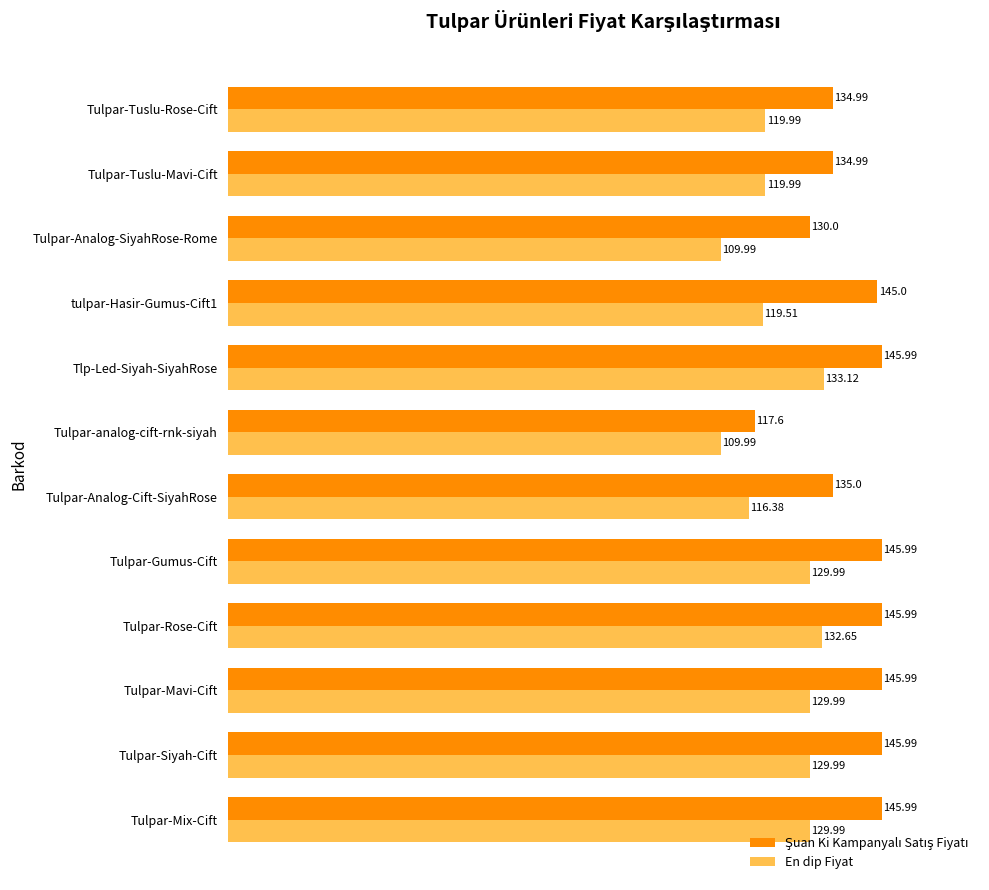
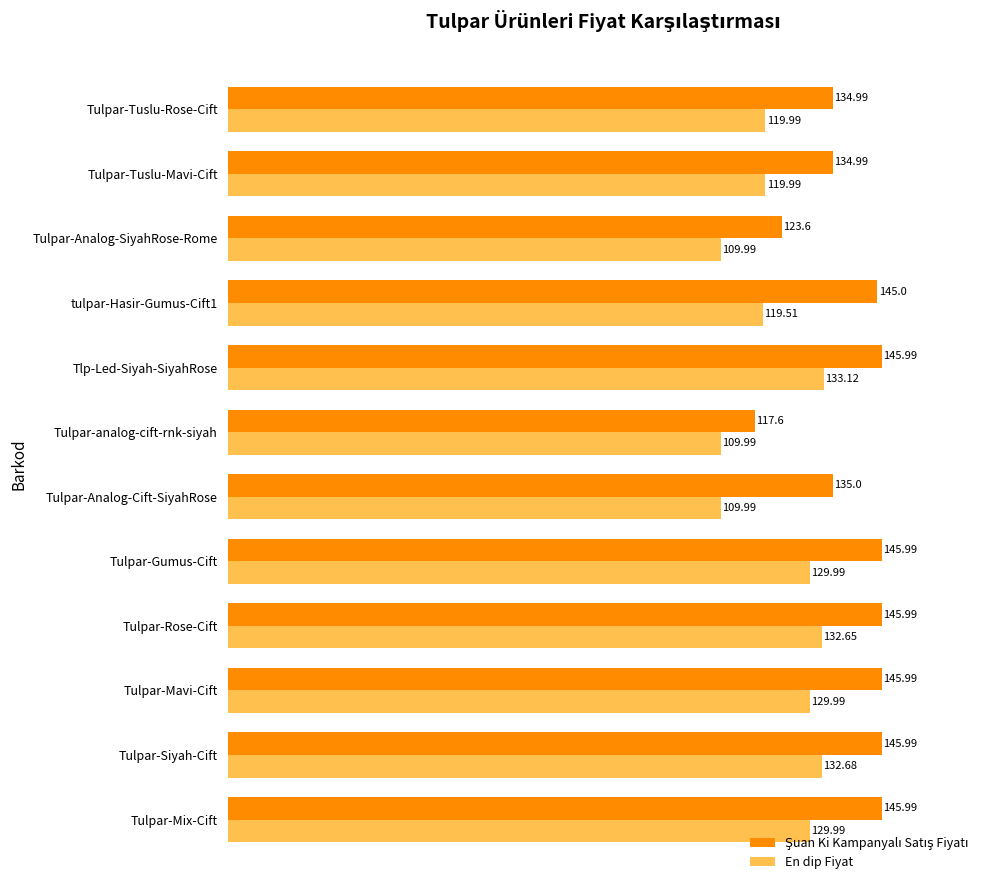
Şuan Ki Kampanyalı Satış Fiyatı, Tulpar-Analog-SiyahRose-Rome: 130.0 -> 123.6
En dip Fiyat, Tulpar-Analog-Cift-SiyahRose: 116.38 -> 109.99
En dip Fiyat, Tulpar-Siyah-Cift: 129.99 -> 132.68
